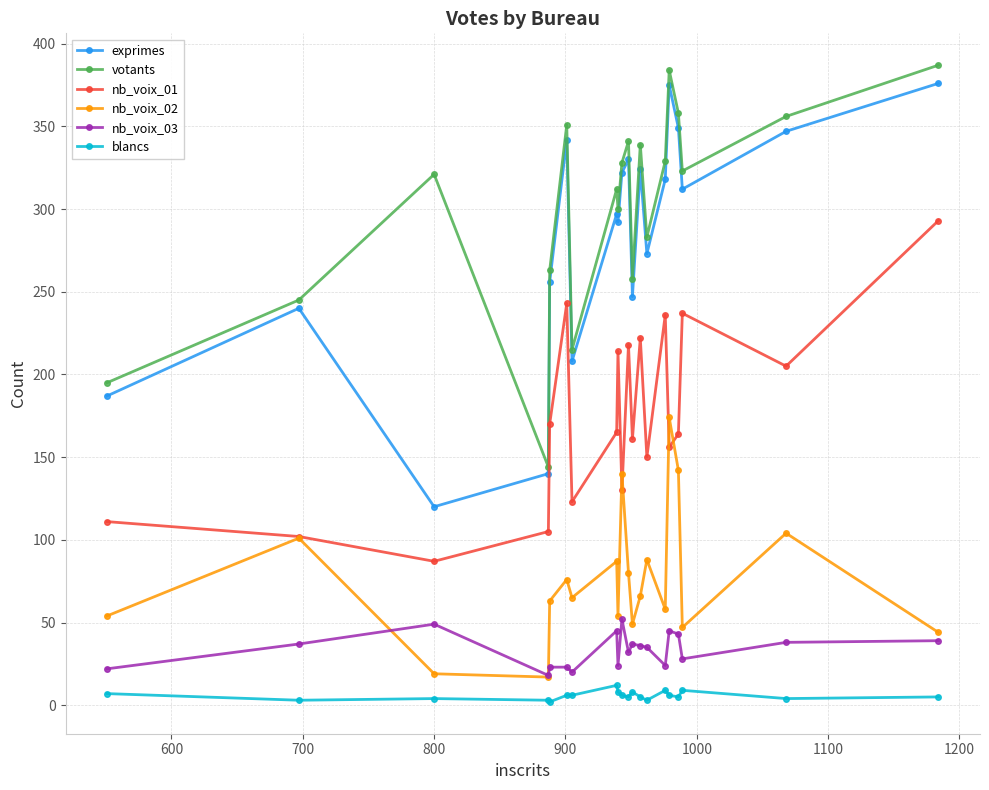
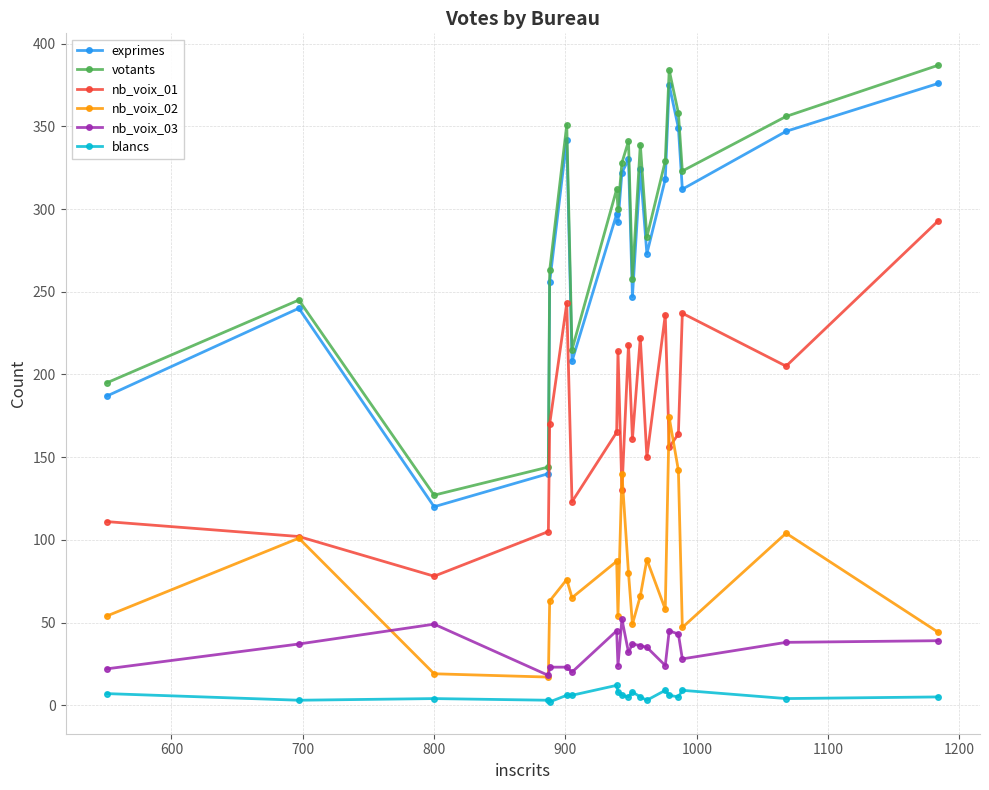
votants, 800: 321 -> 127
nb_voix_01, 800: 87 -> 78
